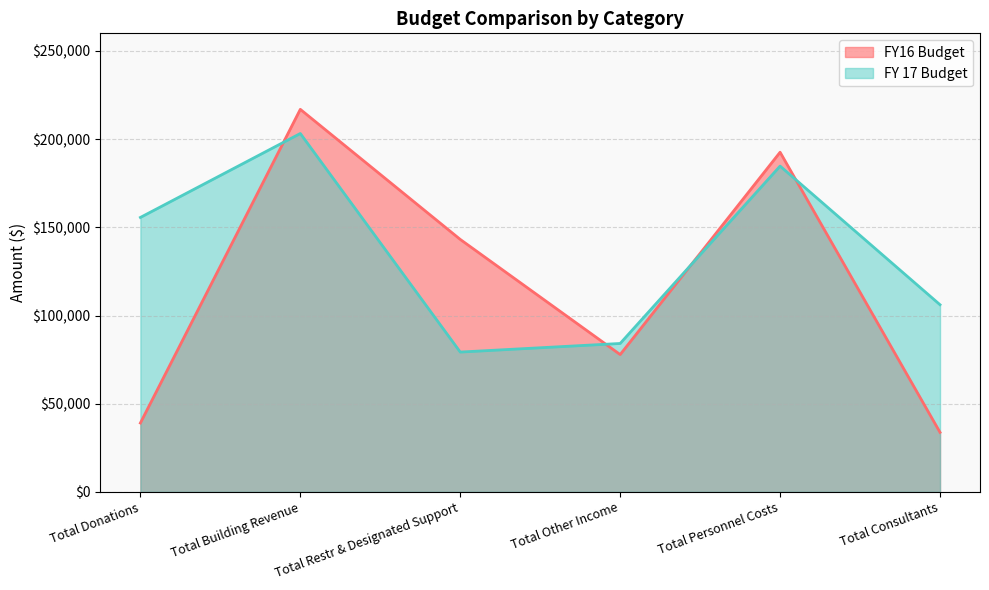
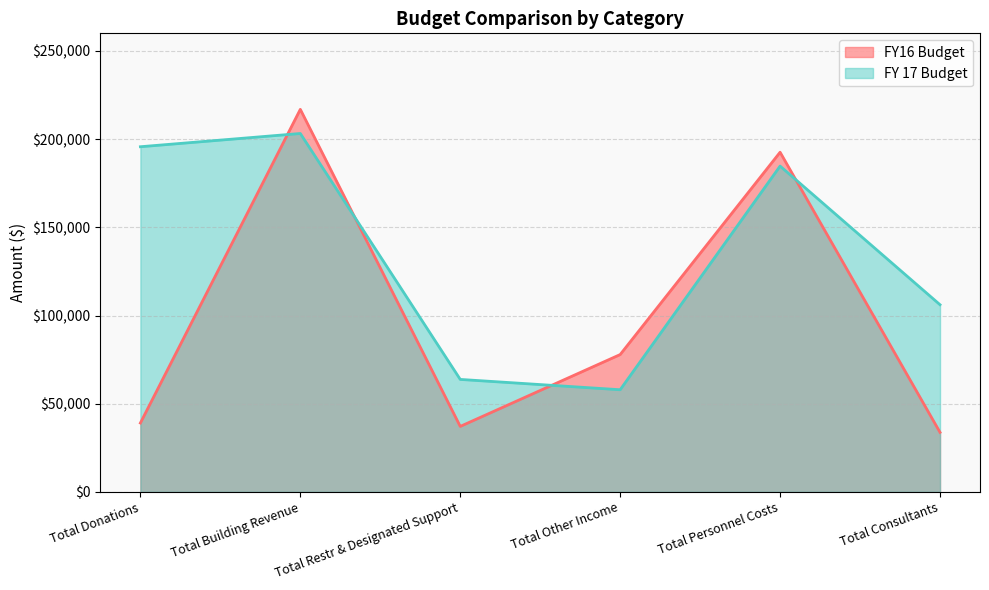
FY 17 Budget, Total Donations: $156,000 -> $196,000
FY16 Budget, Total Restr & Designated Support: $143,000 -> $37,000
FY 17 Budget, Total Restr & Designated Support: $79,000 -> $64,000
FY 17 Budget, Total Other Income: $84,000 -> $58,000
